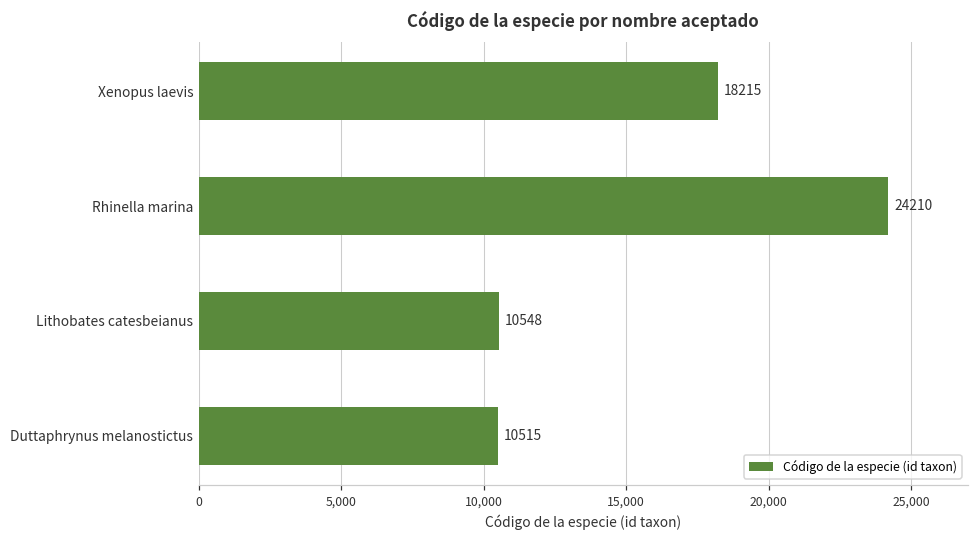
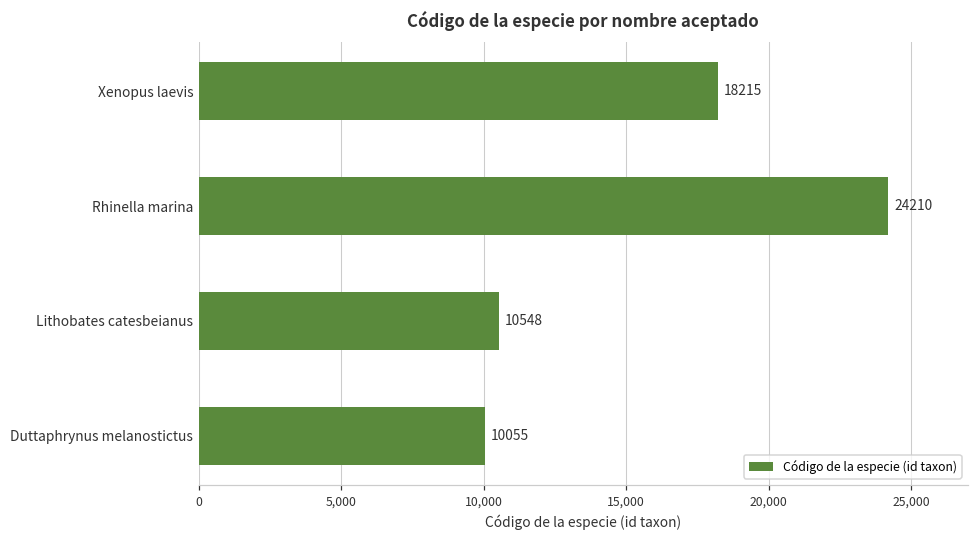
Duttaphrynus melanostictus: 10515 -> 10055
